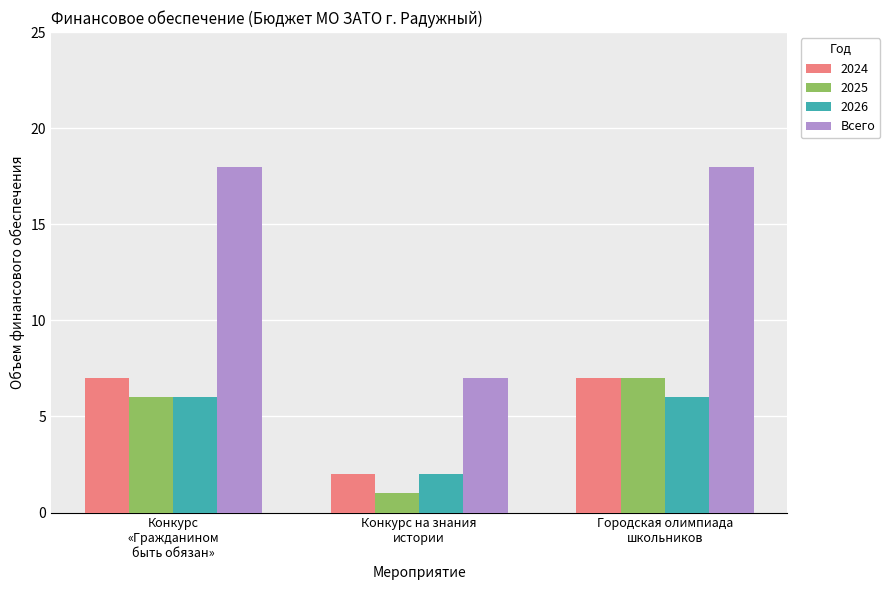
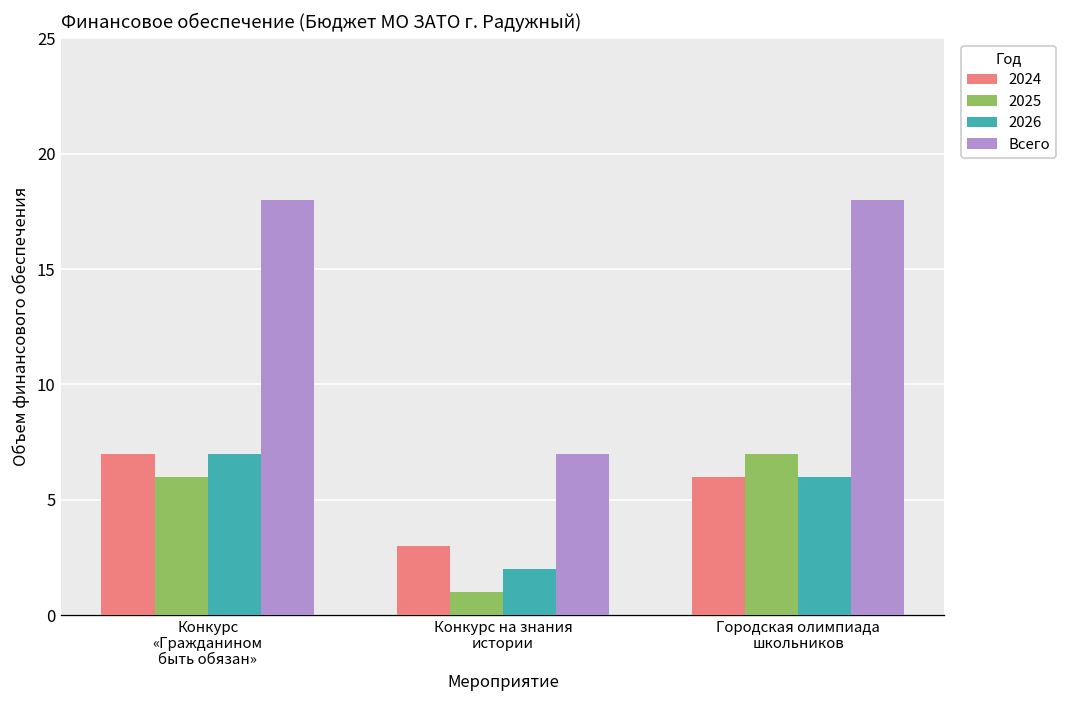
2026, Конкурс «Гражданином быть обязан»: 6 -> 7
2024, Конкурс на знания истории: 2 -> 3
2024, Городская олимпиада школьников: 7 -> 6
